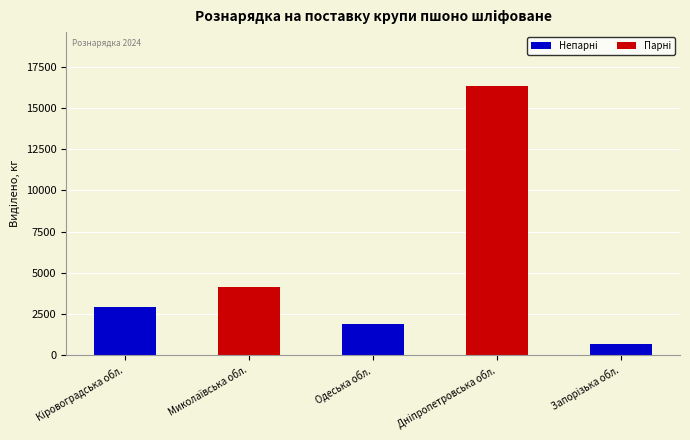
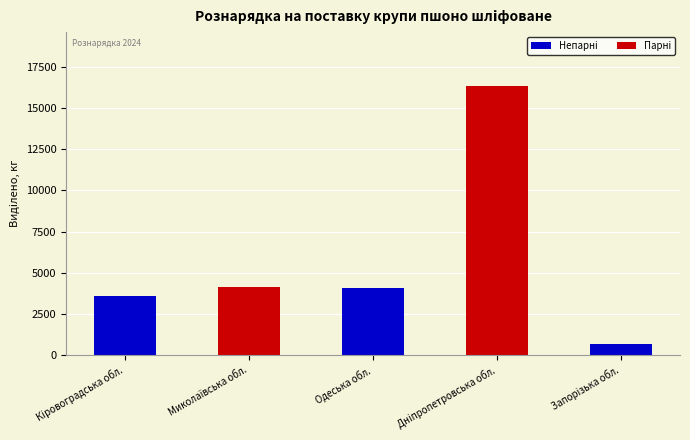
Кіровоградська обл.: 2900 -> 3600
Одеська обл.: 1900 -> 4100
